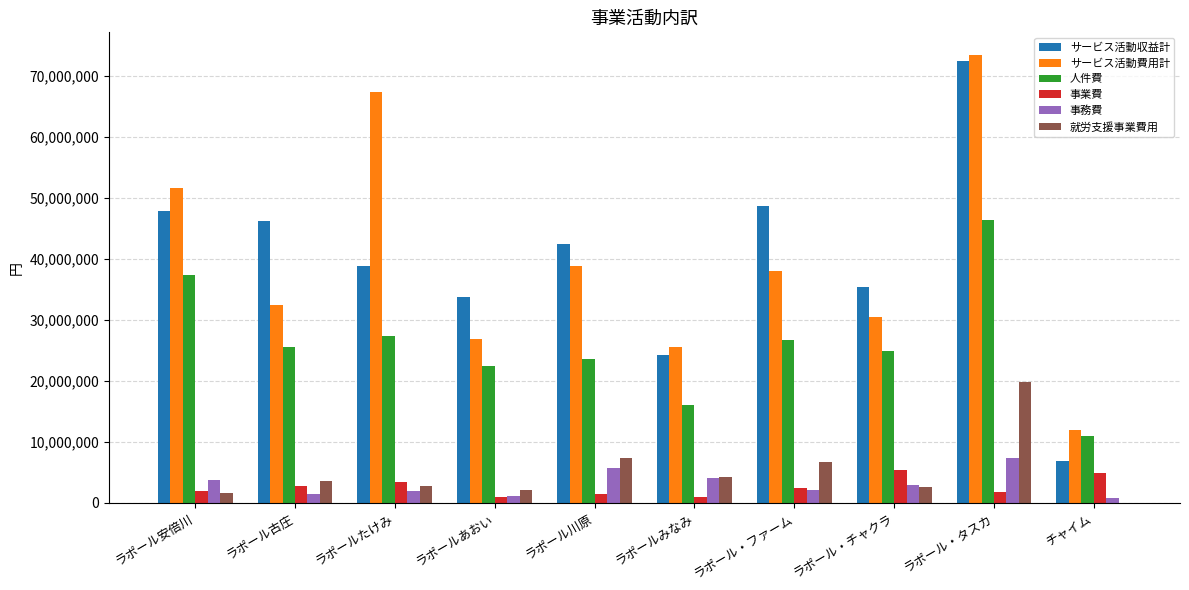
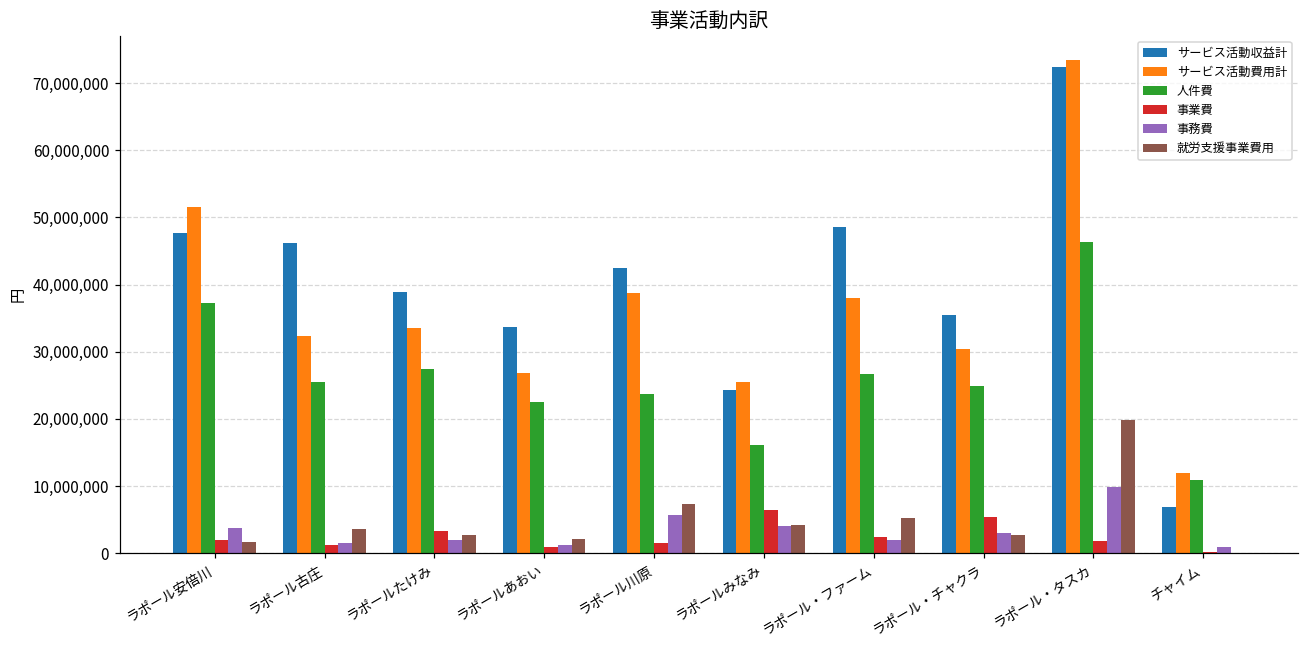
事業費, ラポール古庄: 3,000,000 -> 1,000,000
サービス活動費用計, ラポールたけみ: 67,000,000 -> 34,000,000
事業費, ラポールみなみ: 1,000,000 -> 6,000,000
就労支援事業費用, ラポール・ファーム: 7,000,000 -> 5,000,000
事務費, ラポール・タスカ: 7,000,000 -> 10,000,000
事業費, チャイム: 5,000,000 -> 0
